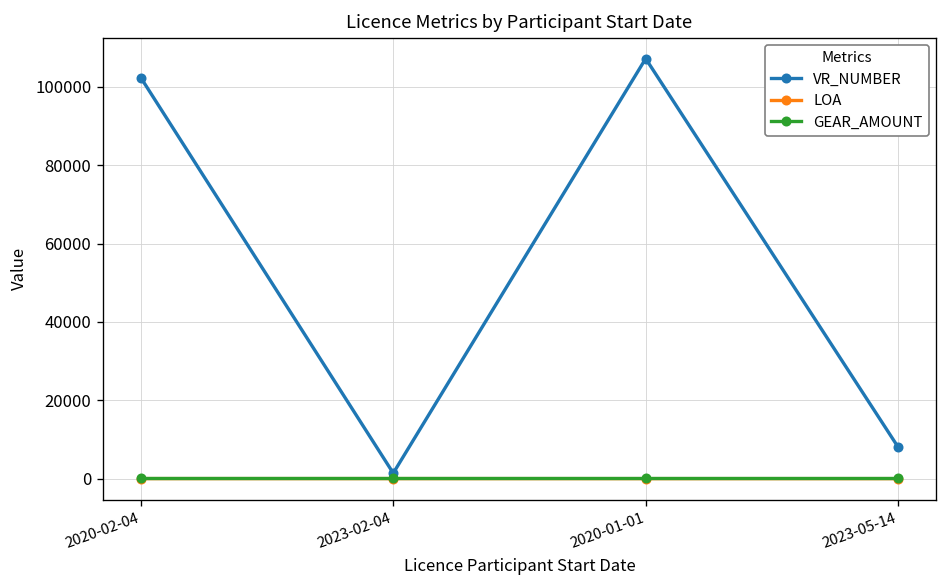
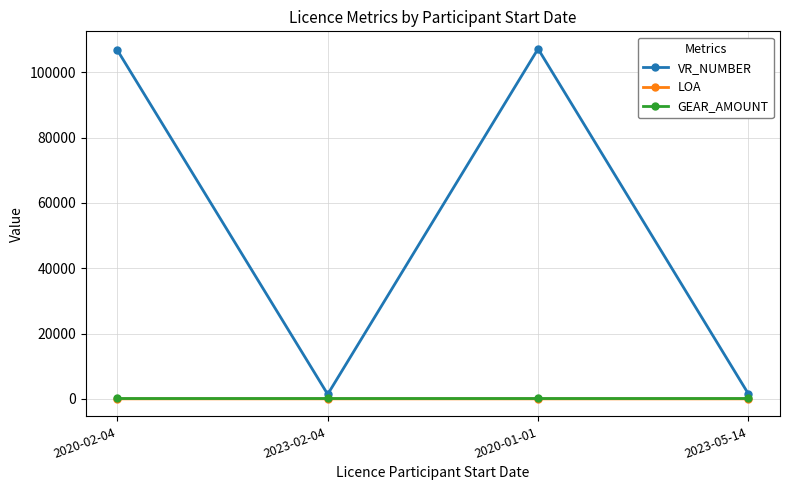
VR_NUMBER, 2020-02-04: 102000 -> 107000
VR_NUMBER, 2023-05-14: 8000 -> 2000
